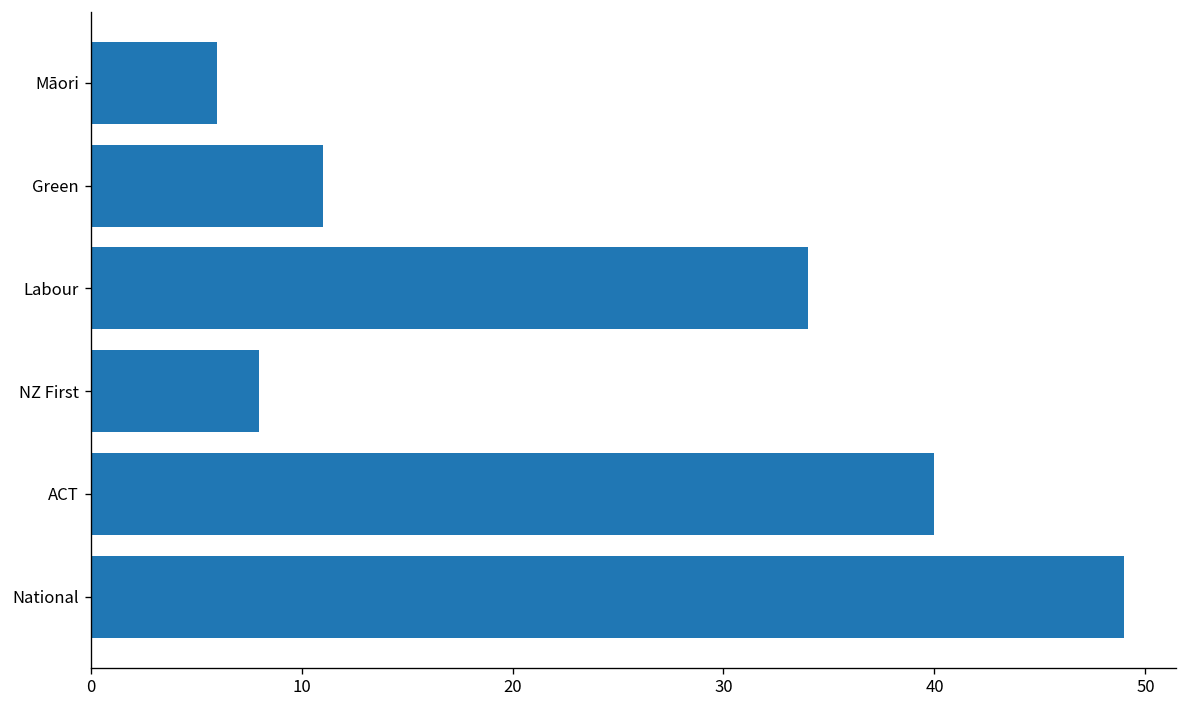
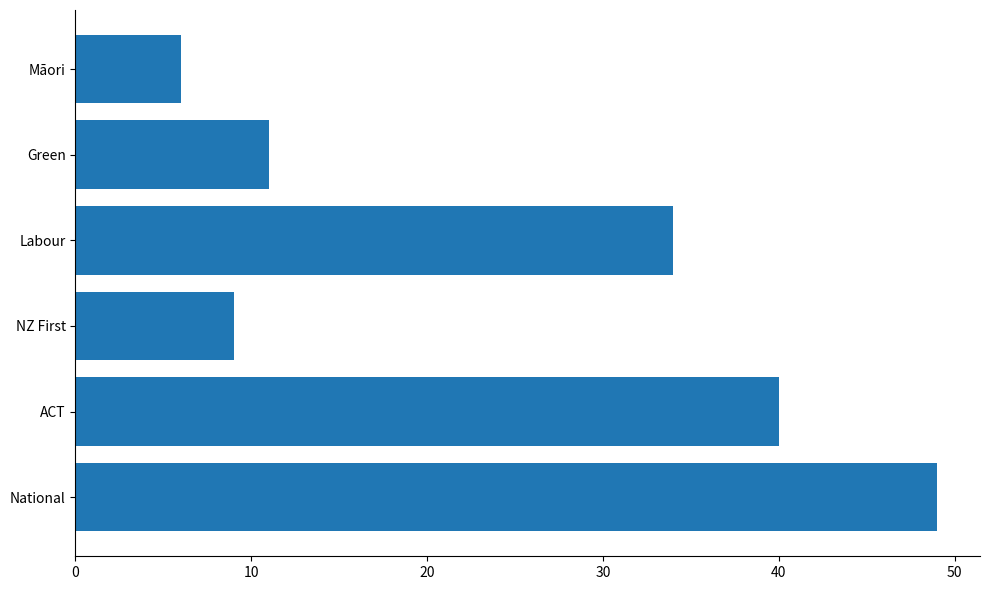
NZ First: 8 -> 9
